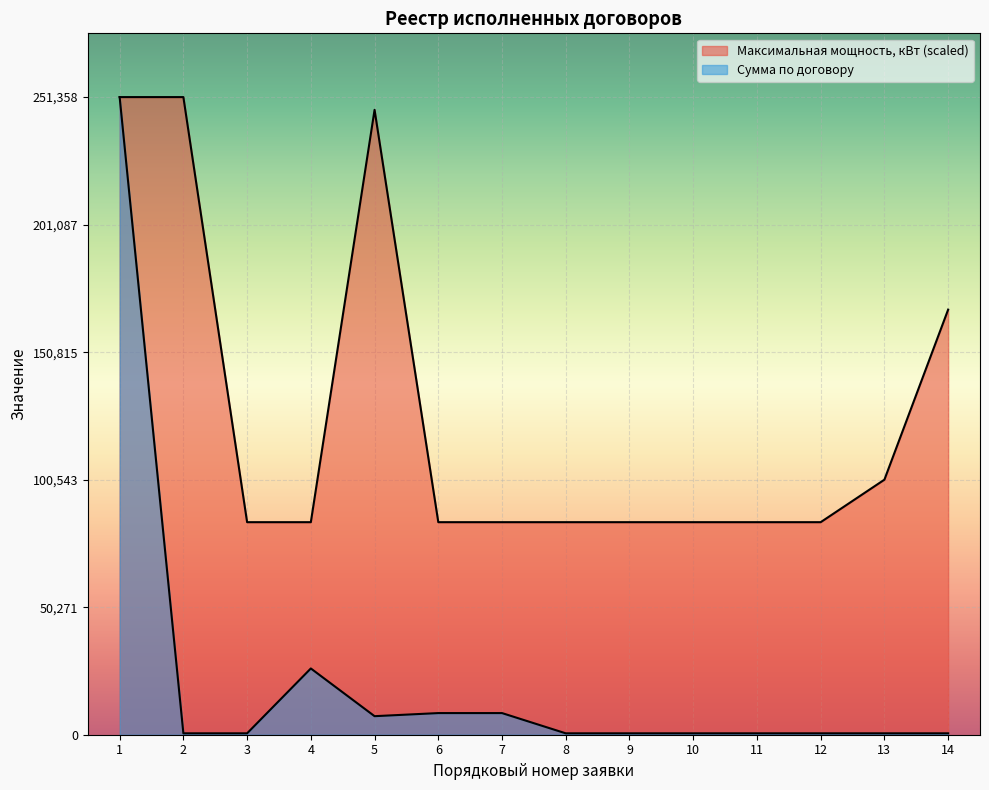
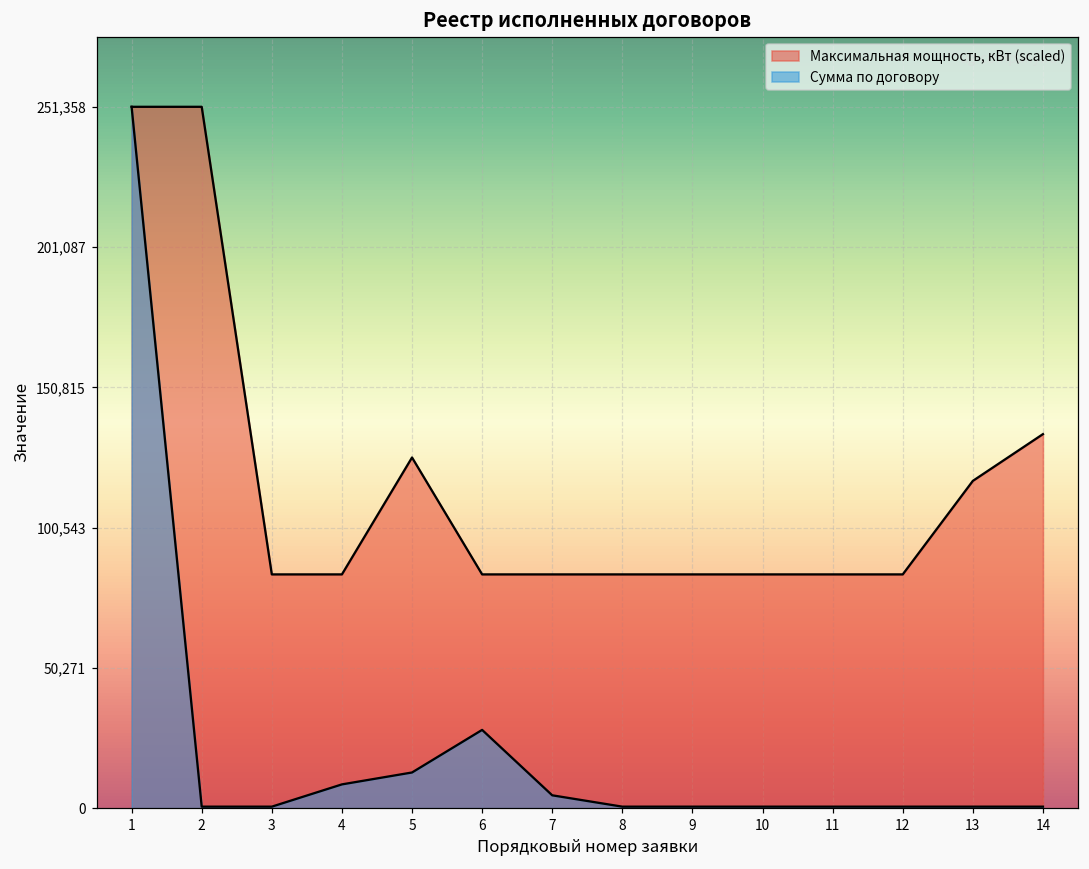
Сумма по договору, 4: 26,000 -> 9,000
Максимальная мощность, кВт (scaled), 5: 246,000 -> 126,000
Сумма по договору, 5: 7,000 -> 13,000
Сумма по договору, 6: 9,000 -> 28,000
Сумма по договору, 7: 9,000 -> 5,000
Максимальная мощность, кВт (scaled), 13: 101,000 -> 117,000
Максимальная мощность, кВт (scaled), 14: 168,000 -> 134,000
